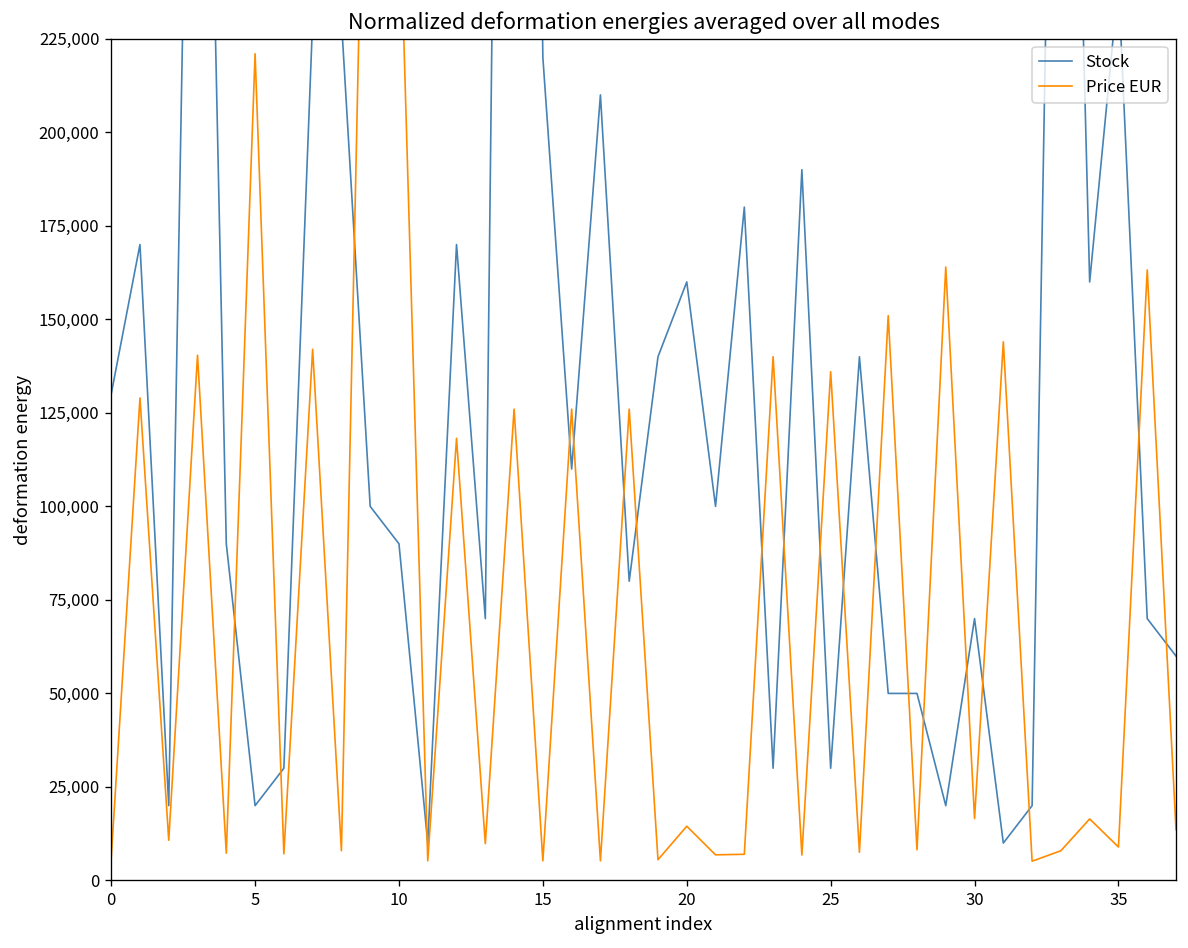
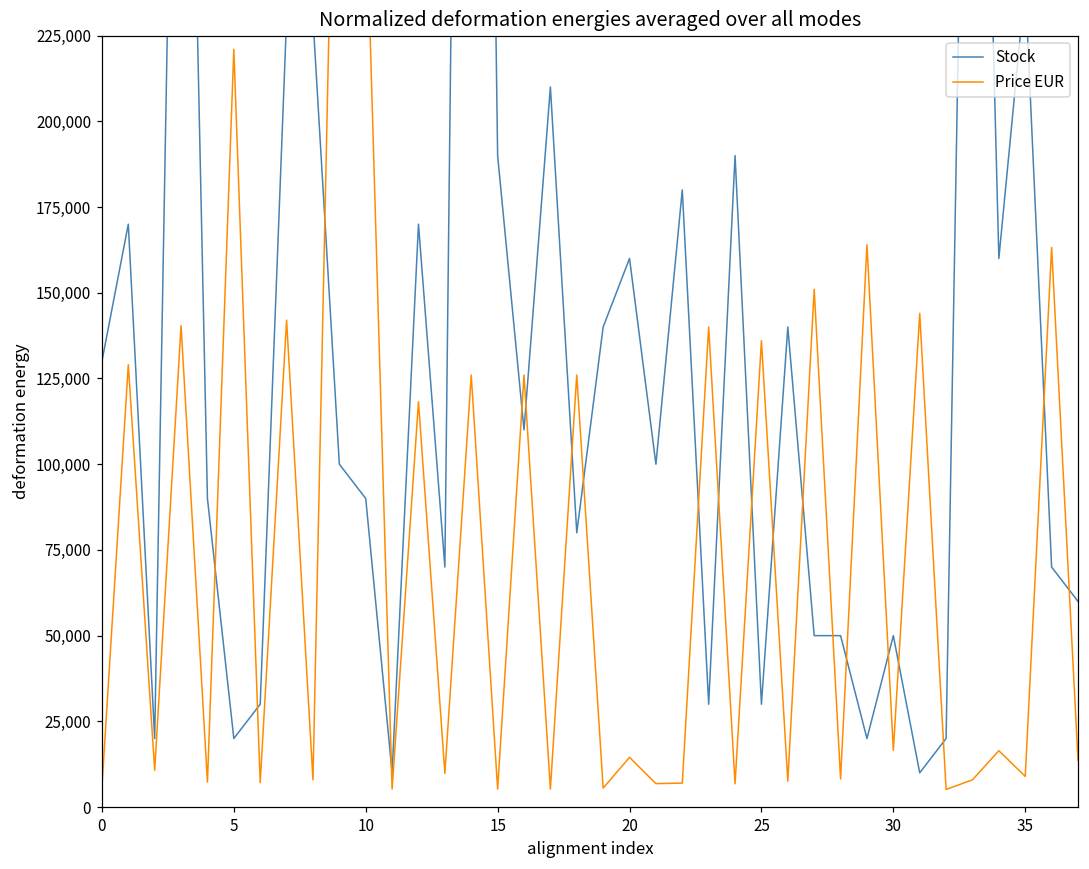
Stock, 15: 220,000 -> 190,000
Stock, 30: 70,000 -> 50,000
